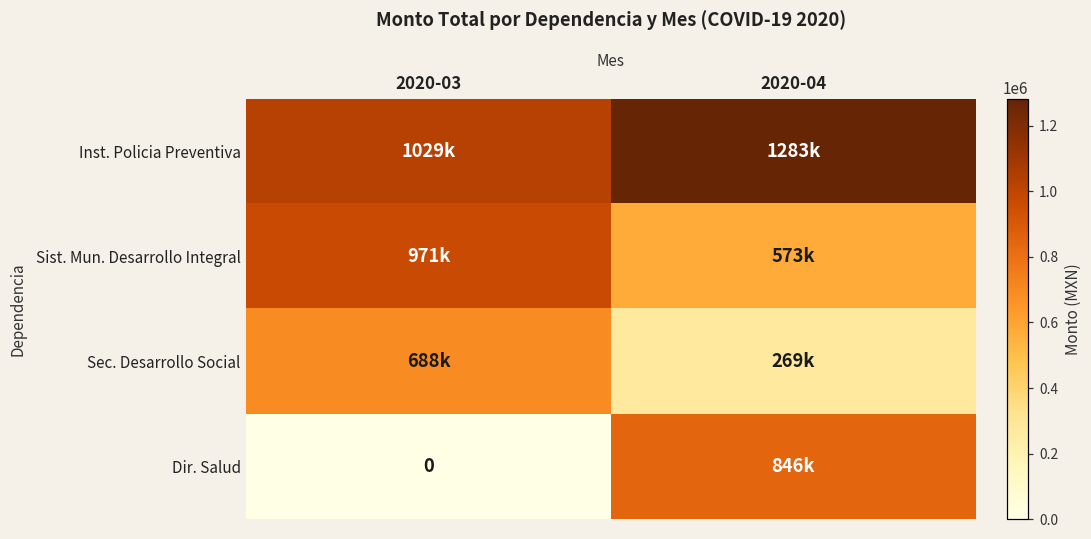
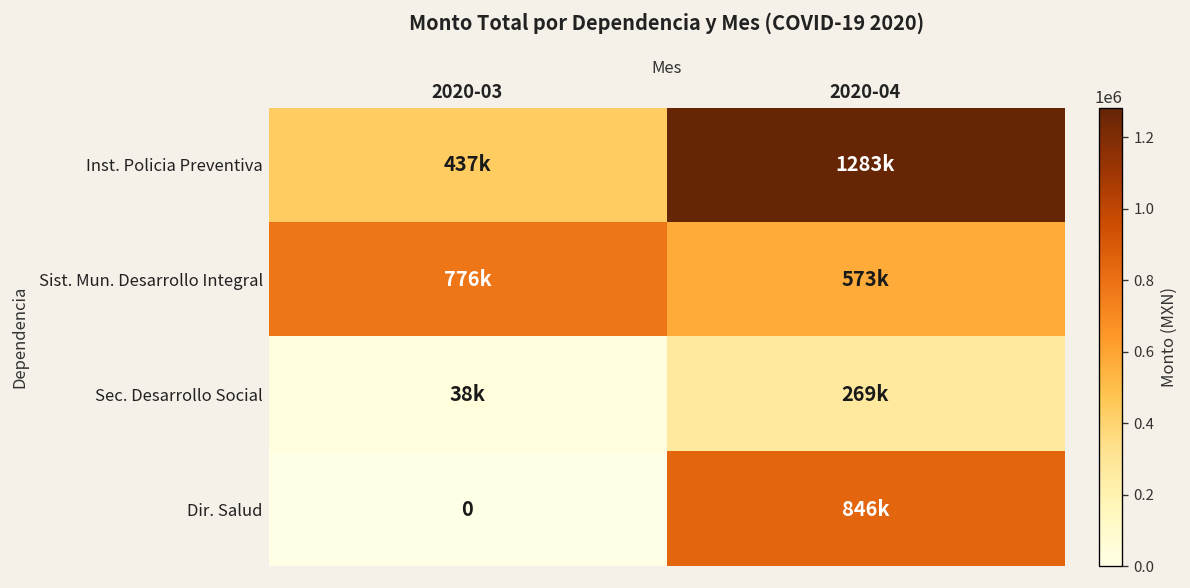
Inst. Policia Preventiva, 2020-03: 1029k -> 437k
Sist. Mun. Desarrollo Integral, 2020-03: 971k -> 776k
Sec. Desarrollo Social, 2020-03: 688k -> 38k
